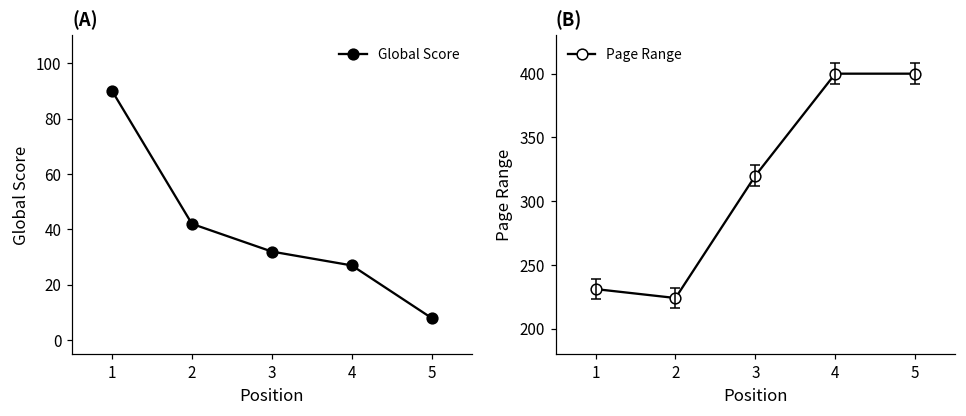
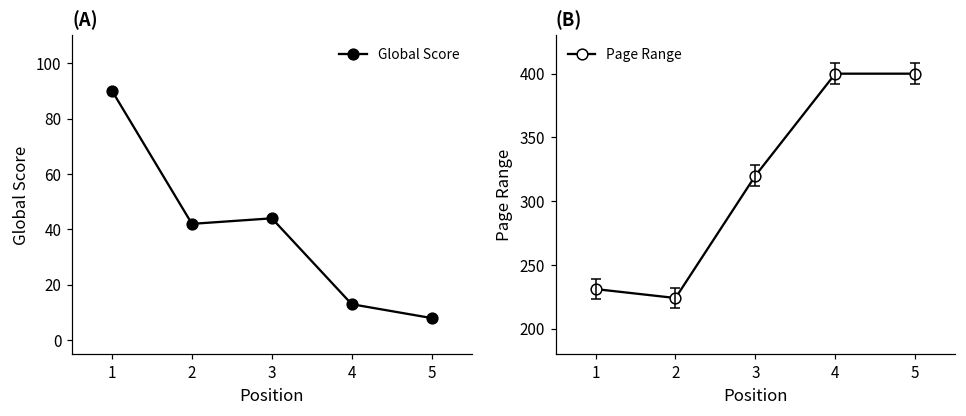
(A), 3: 32 -> 44
(A), 4: 27 -> 13
